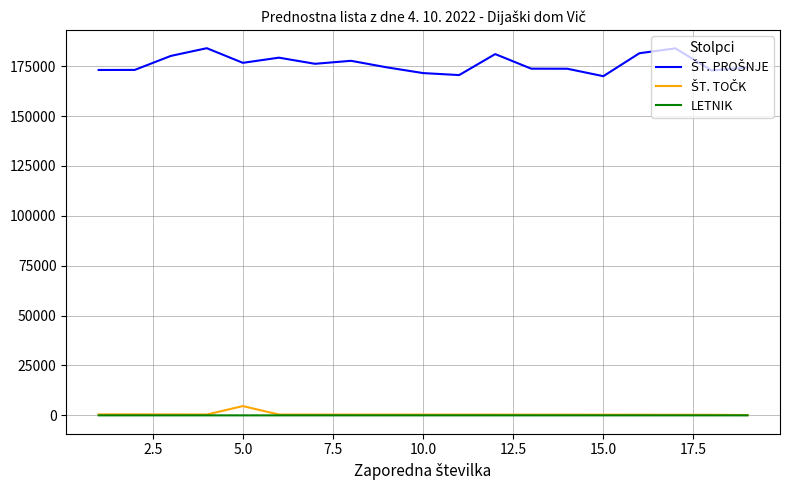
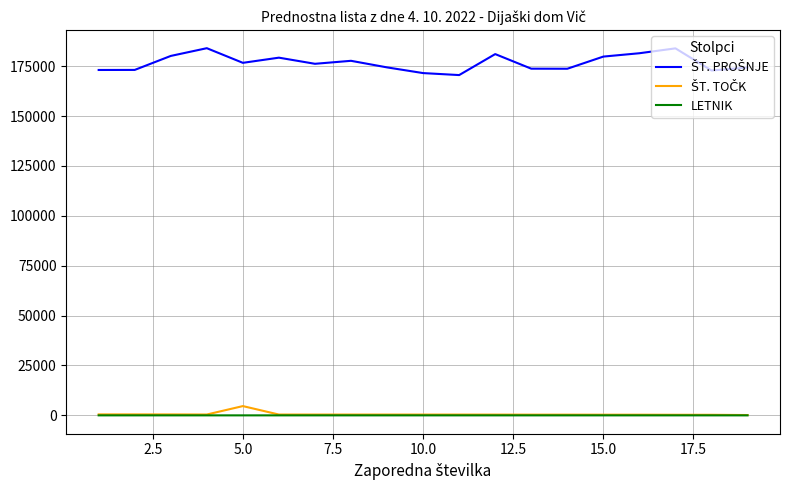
ŠT. PROŠNJE, 15.0: 170000 -> 180000
